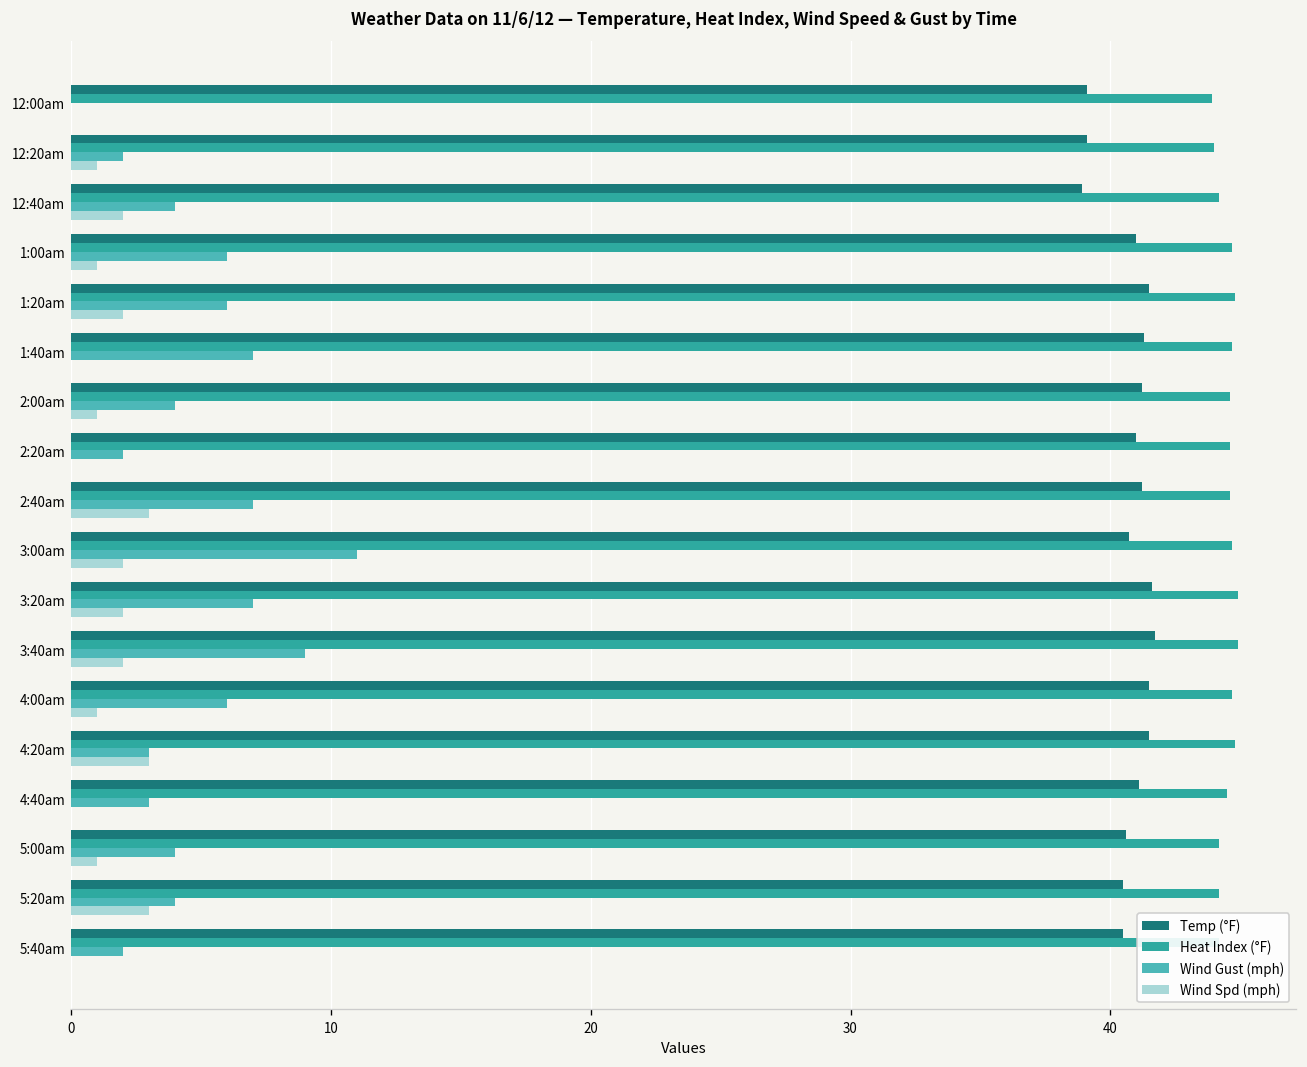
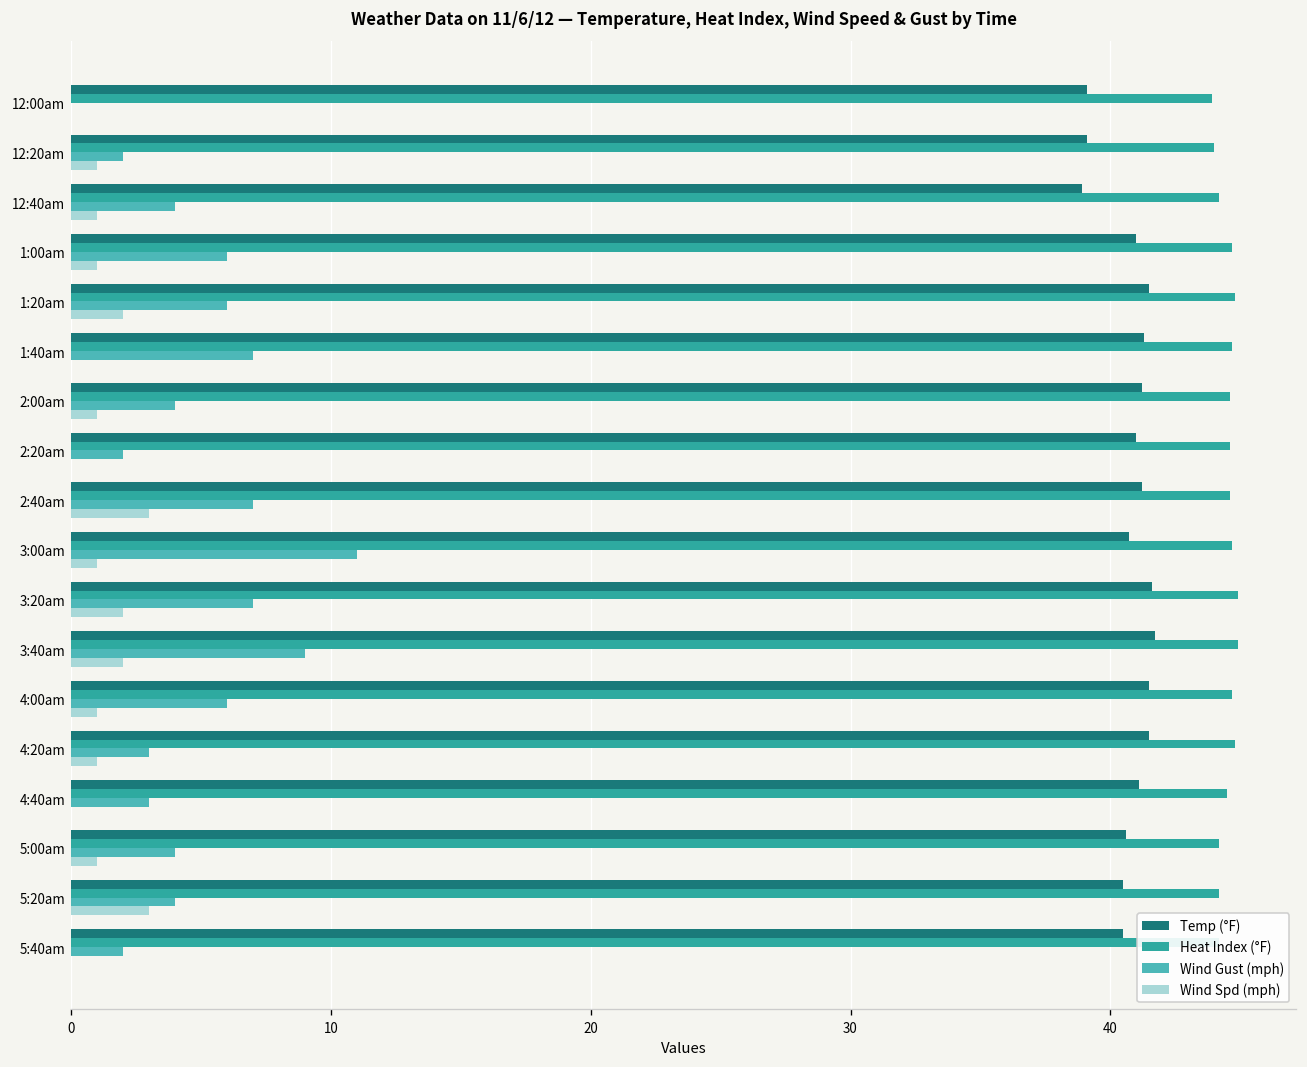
Wind Spd (mph), 12:40am: 2 -> 1
Wind Spd (mph), 3:00am: 2 -> 1
Wind Spd (mph), 4:20am: 3 -> 1
